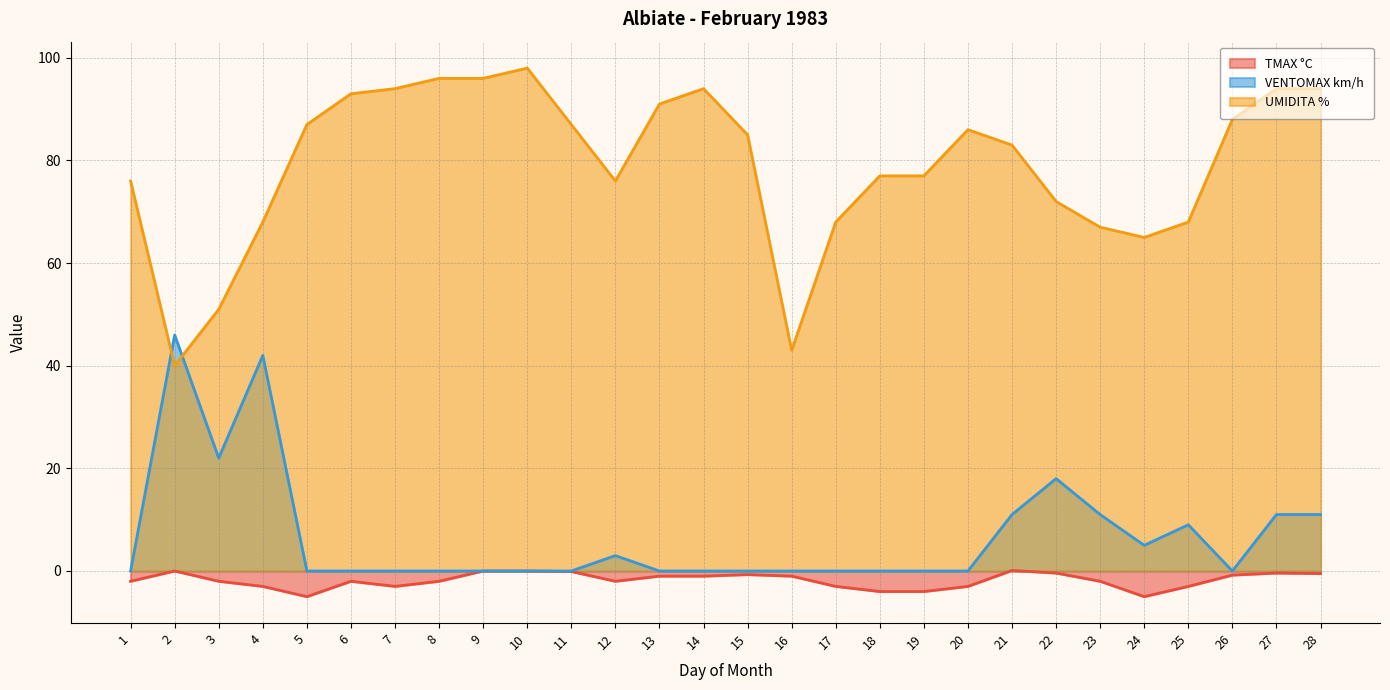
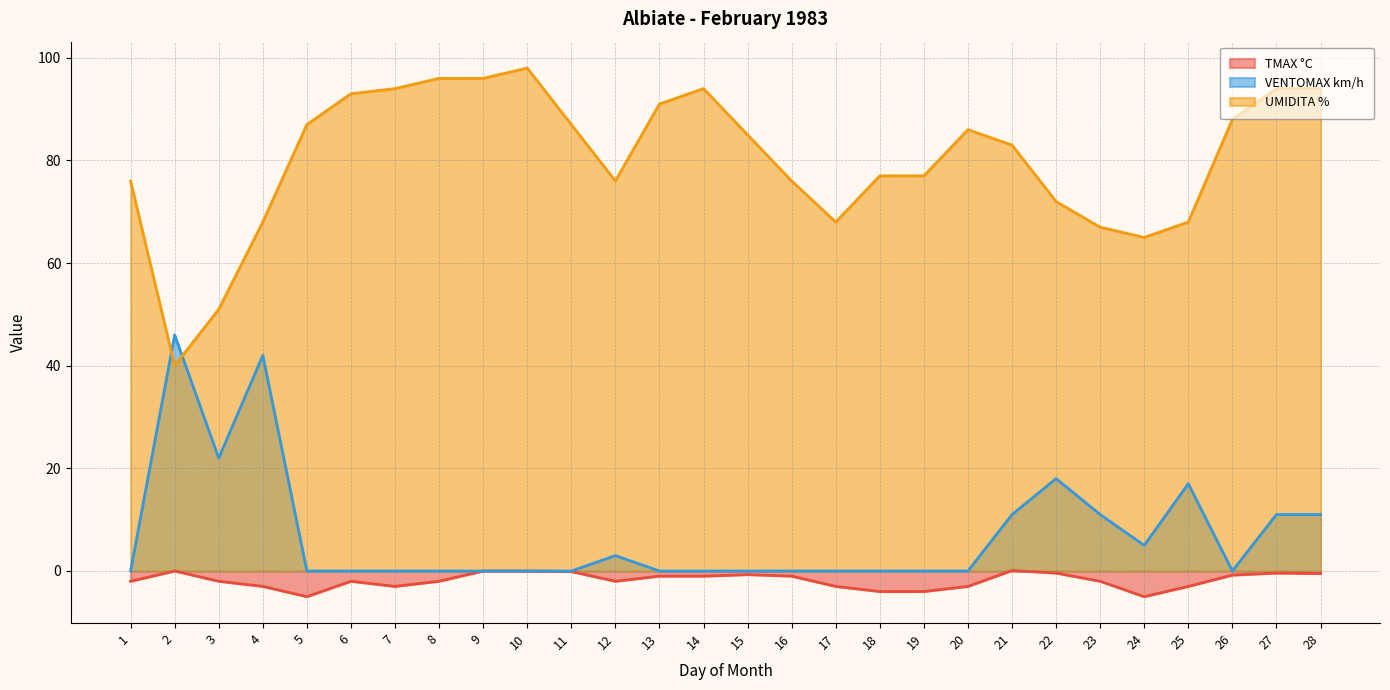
UMIDITA %, 16: 43 -> 76
VENTOMAX km/h, 25: 9 -> 17
